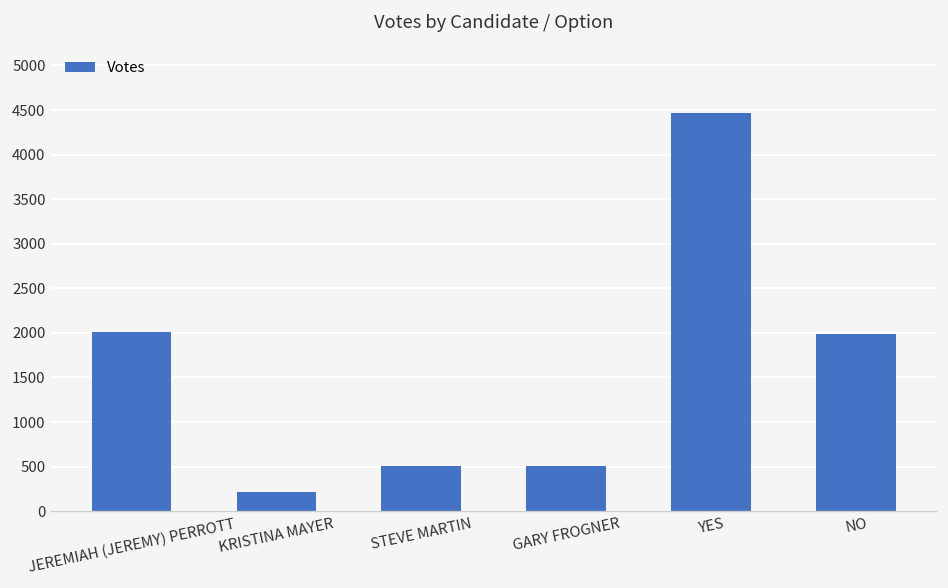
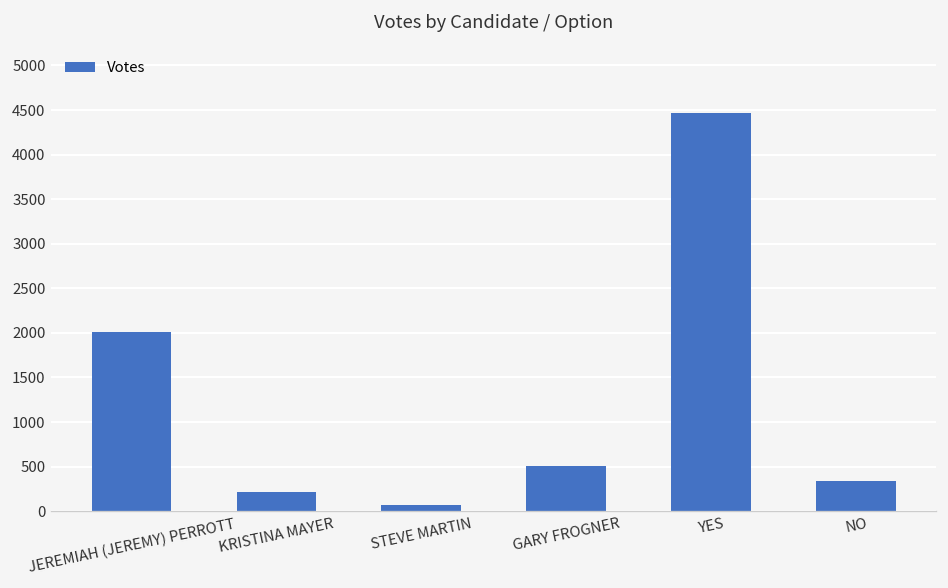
STEVE MARTIN: 500 -> 100
NO: 2000 -> 300
